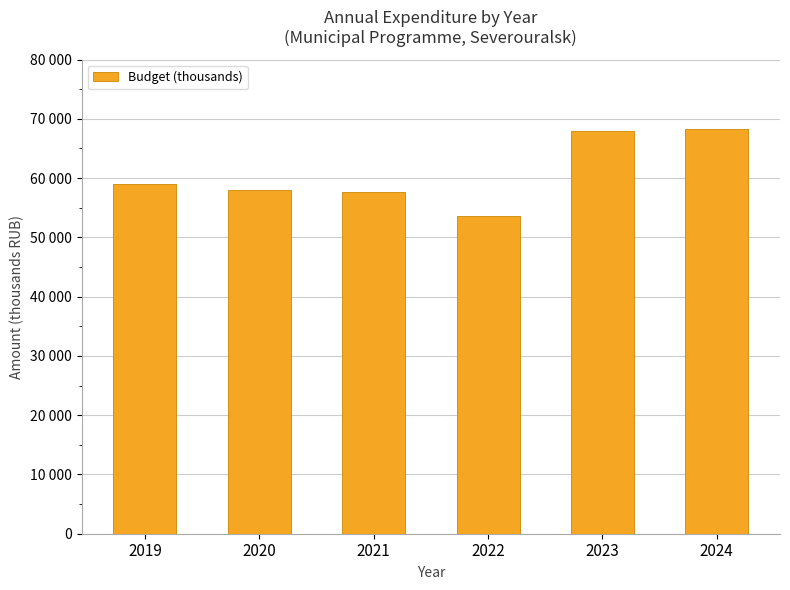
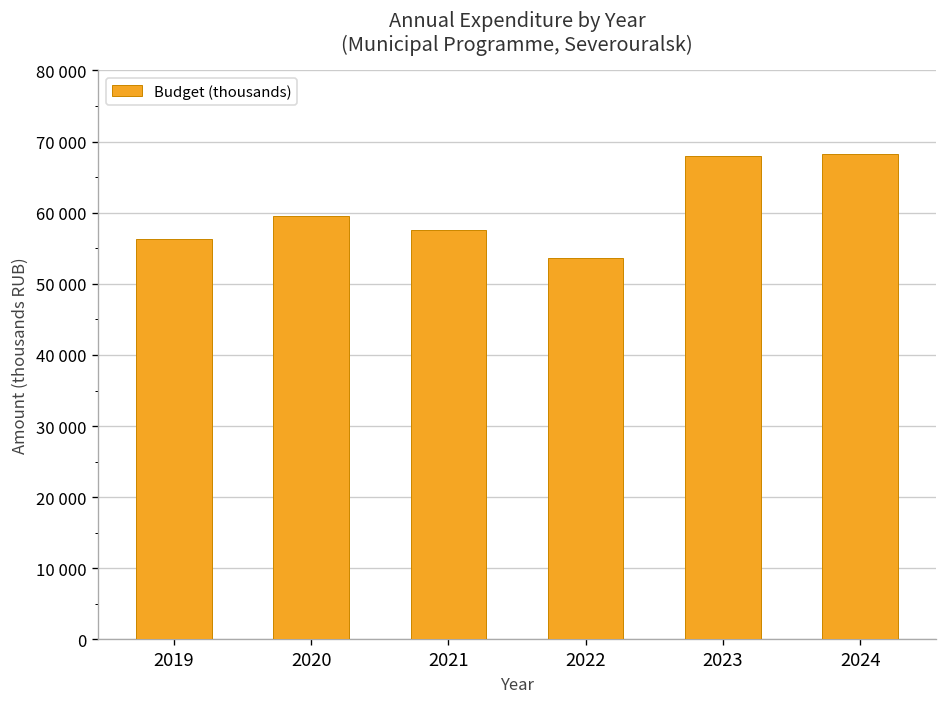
2019: 59000 -> 56000
2020: 58000 -> 59000
